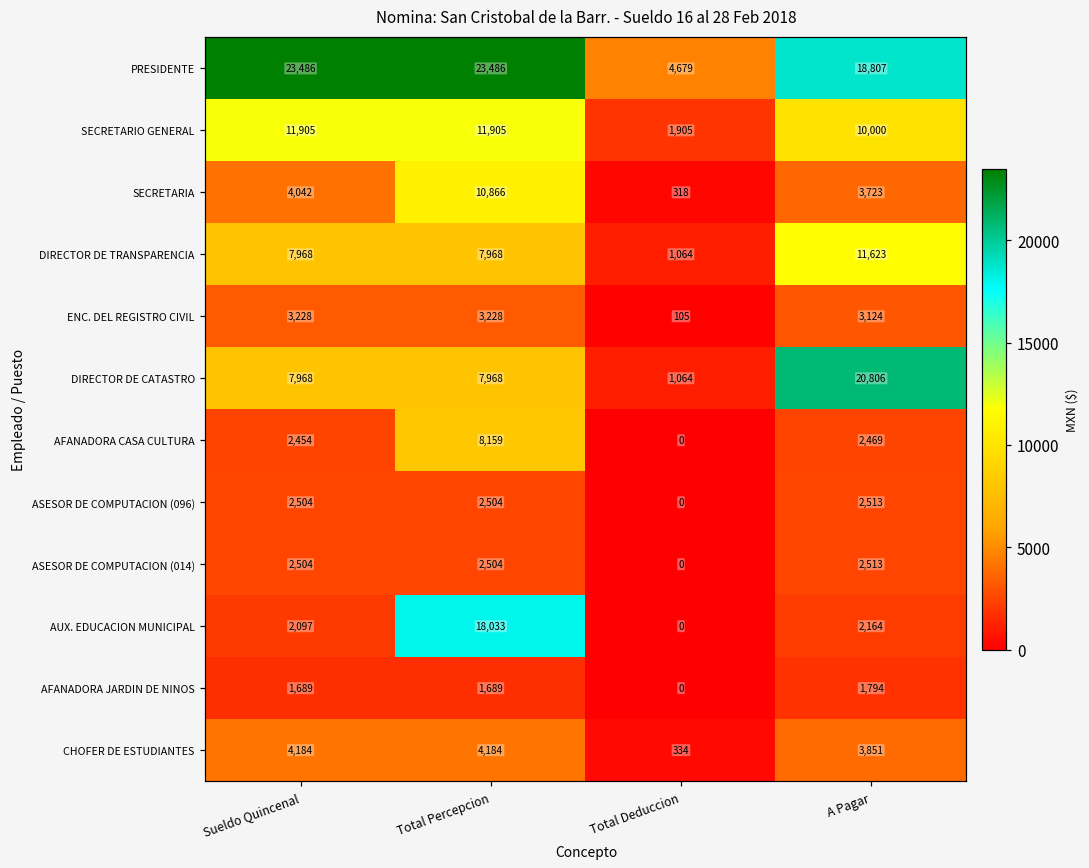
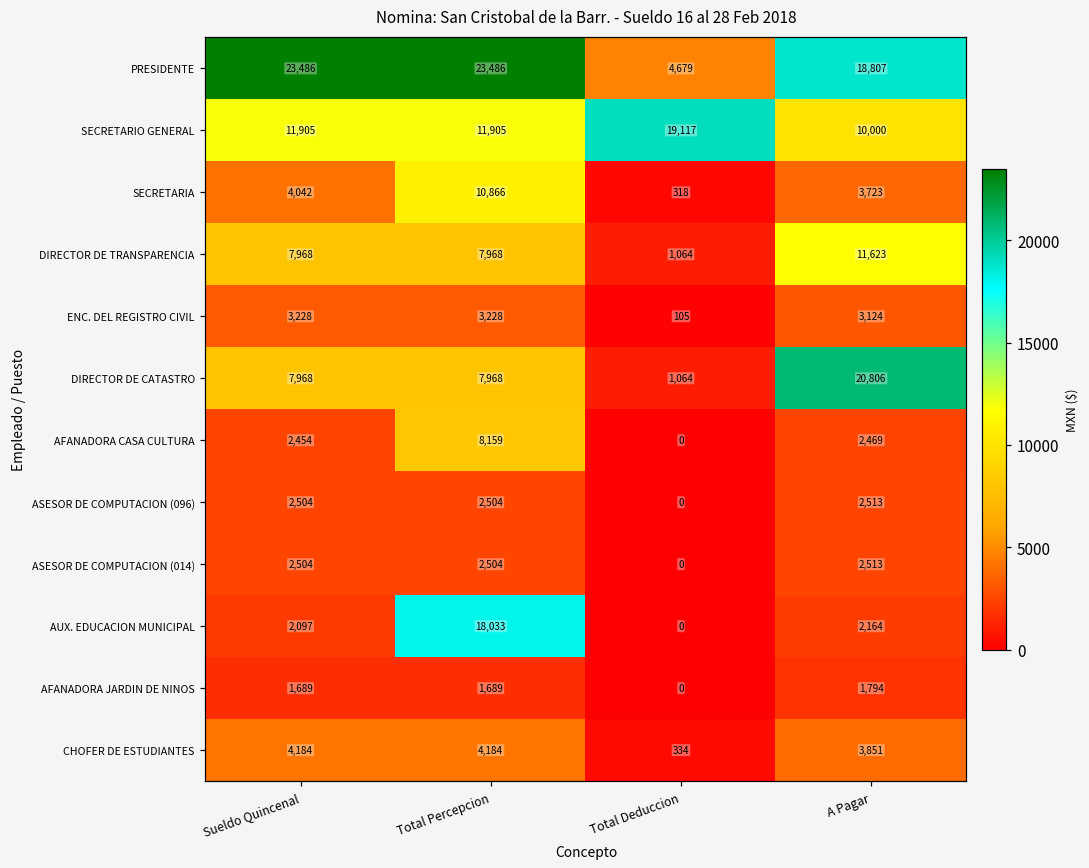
SECRETARIO GENERAL, Total Deduccion: 1,905 -> 19,117
